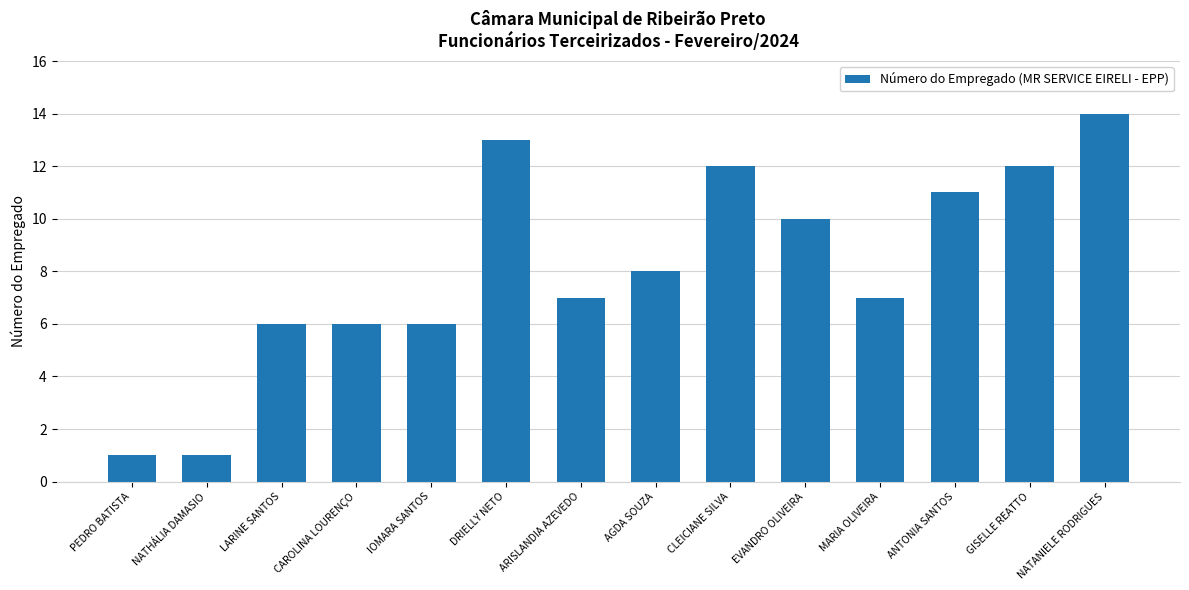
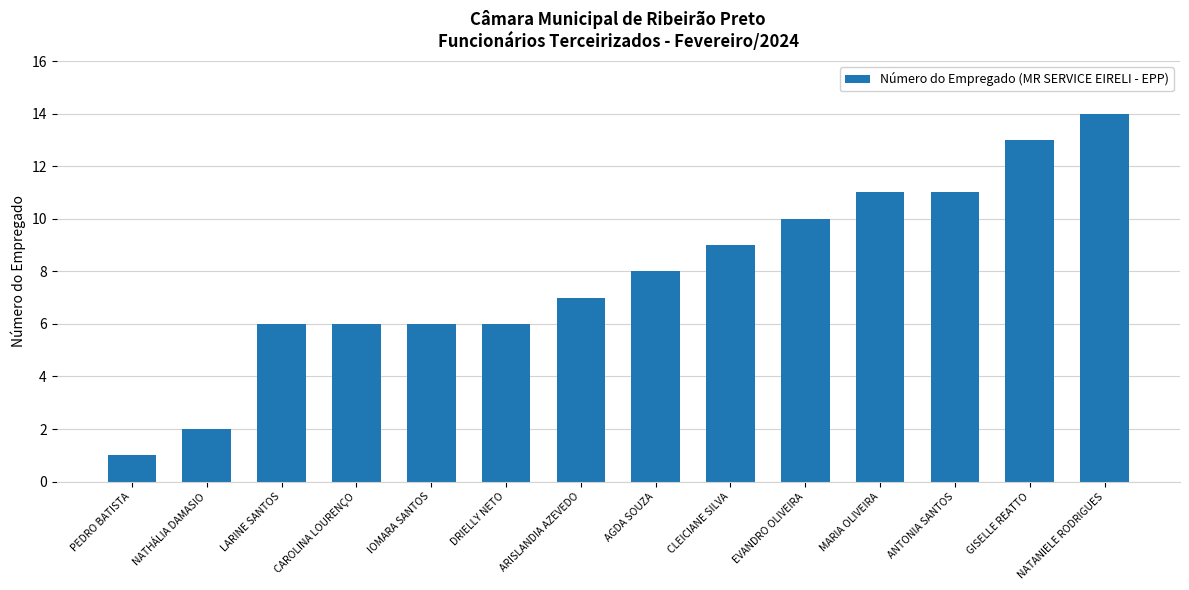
NATHÁLIA DAMASIO: 1 -> 2
DRIELLY NETO: 13 -> 6
CLEICIANE SILVA: 12 -> 9
MARIA OLIVEIRA: 7 -> 11
GISELLE REATTO: 12 -> 13
